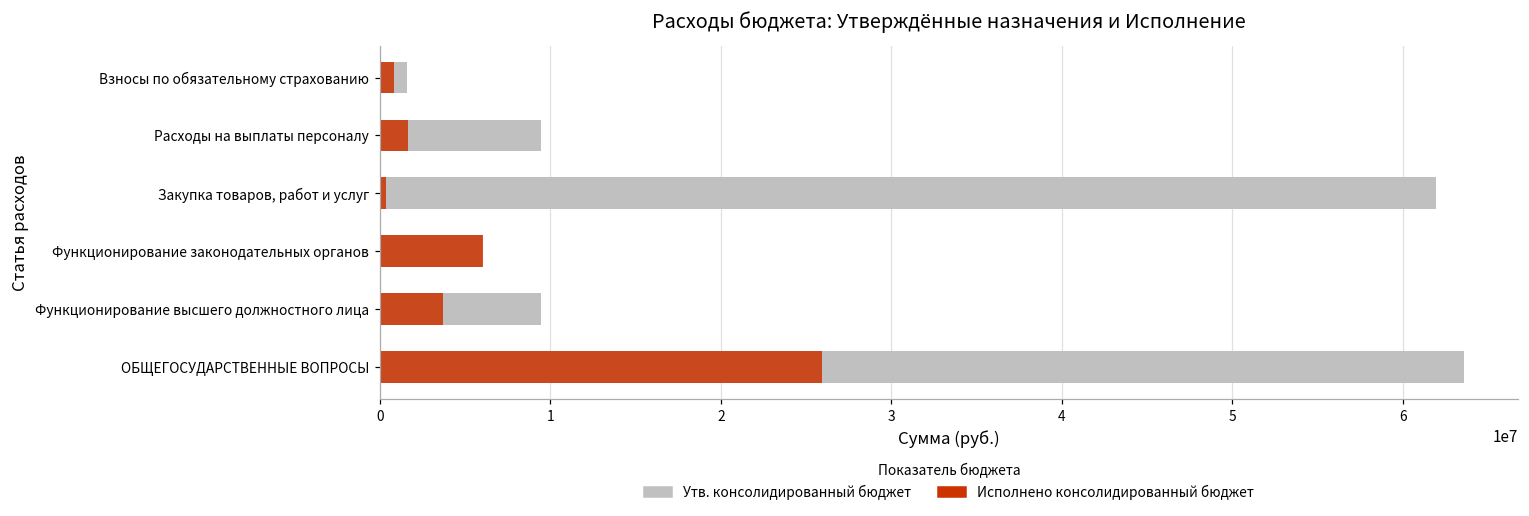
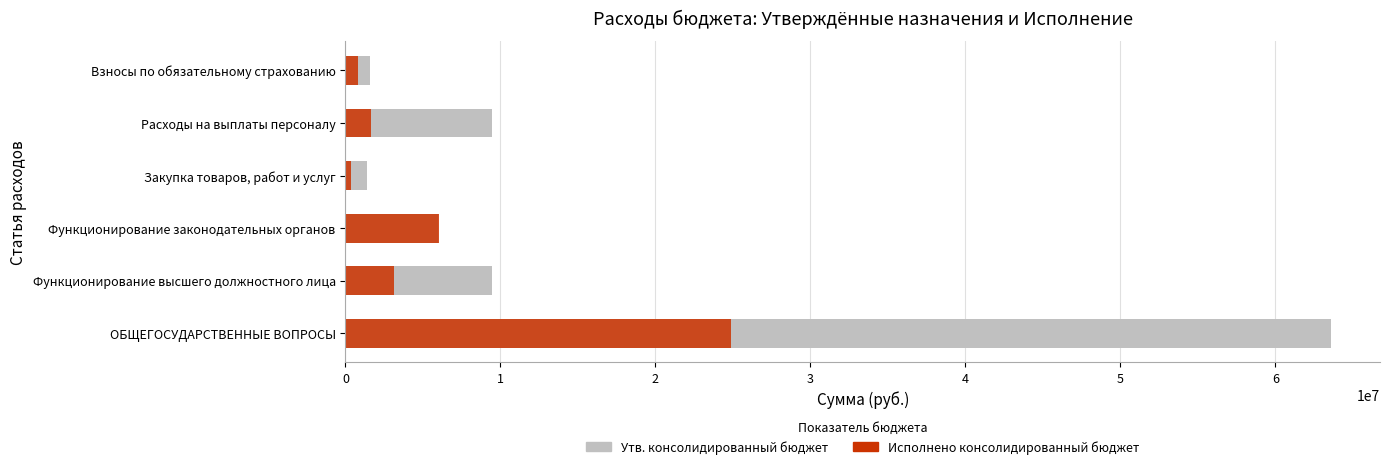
Утв. консолидированный бюджет, Закупка товаров, работ и услуг: 61900000 -> 1400000
Исполнено консолидированный бюджет, Функционирование высшего должностного лица: 3700000 -> 3100000
Исполнено консолидированный бюджет, ОБЩЕГОСУДАРСТВЕННЫЕ ВОПРОСЫ: 25900000 -> 24900000
